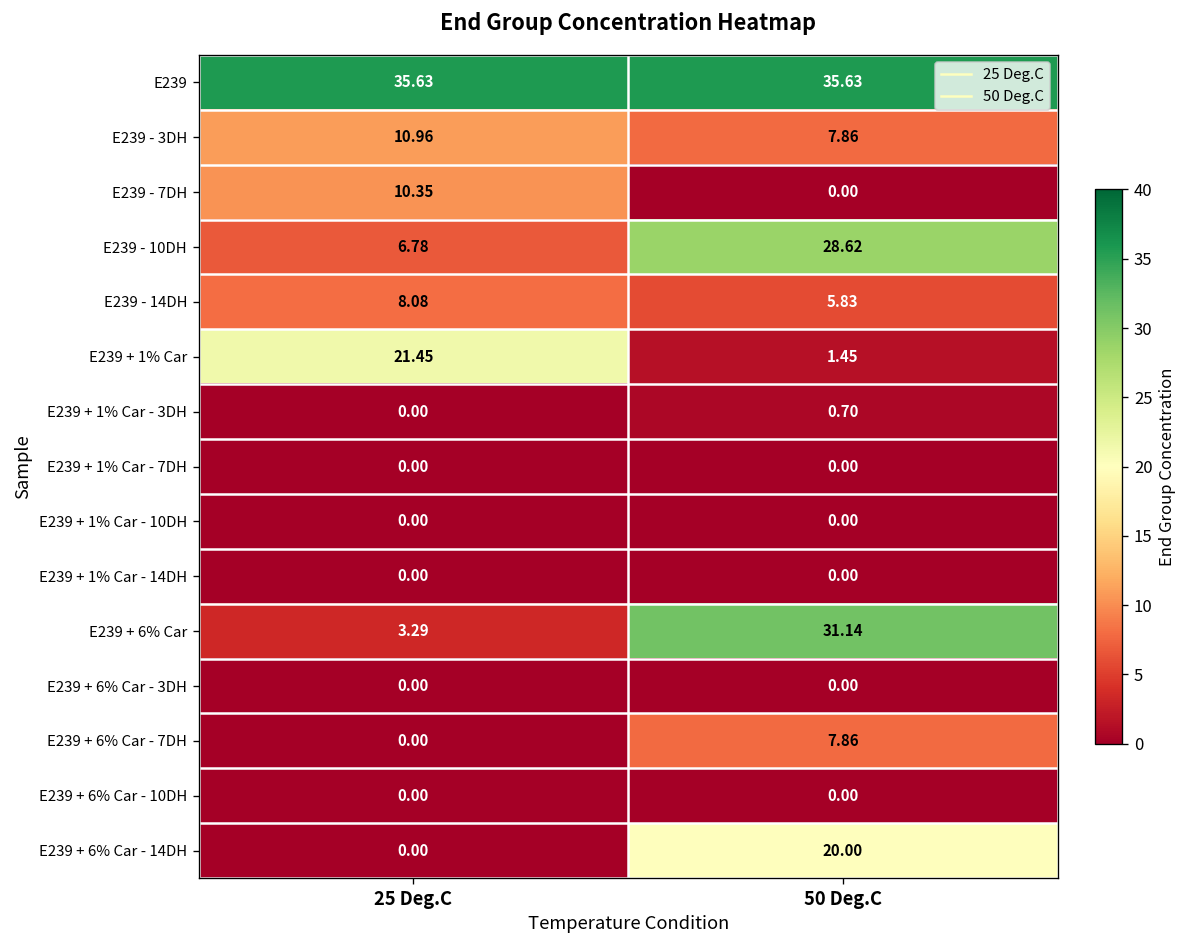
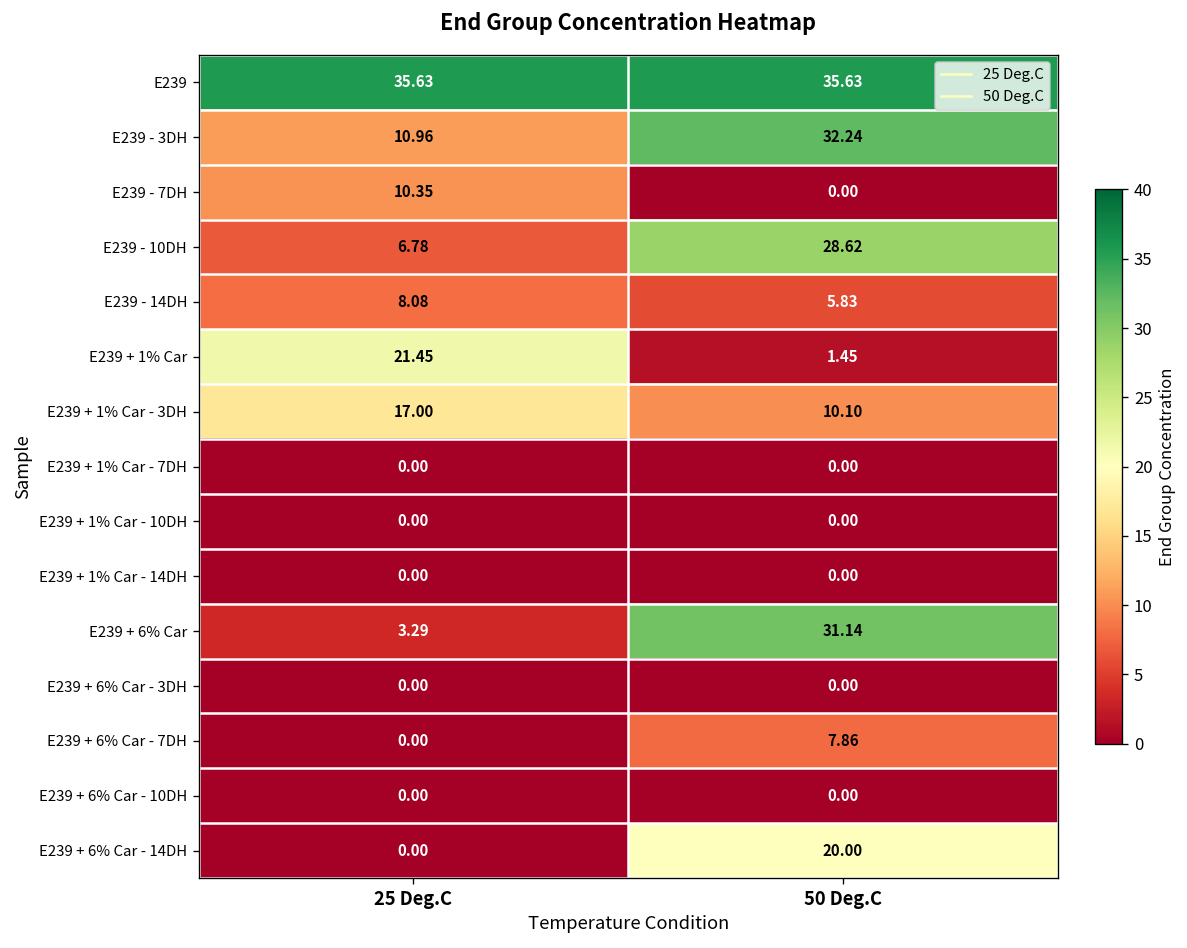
E239 - 3DH, 50 Deg.C: 7.86 -> 32.24
E239 + 1% Car - 3DH, 25 Deg.C: 0.00 -> 17.00
E239 + 1% Car - 3DH, 50 Deg.C: 0.70 -> 10.10
